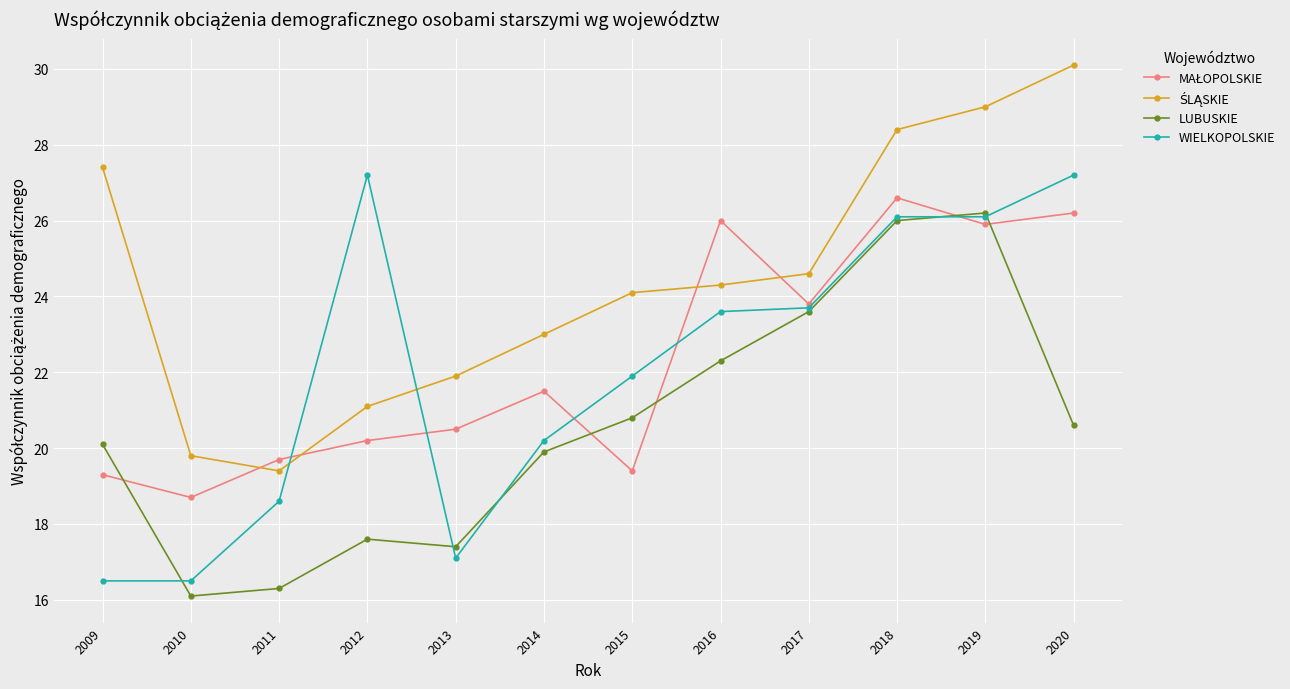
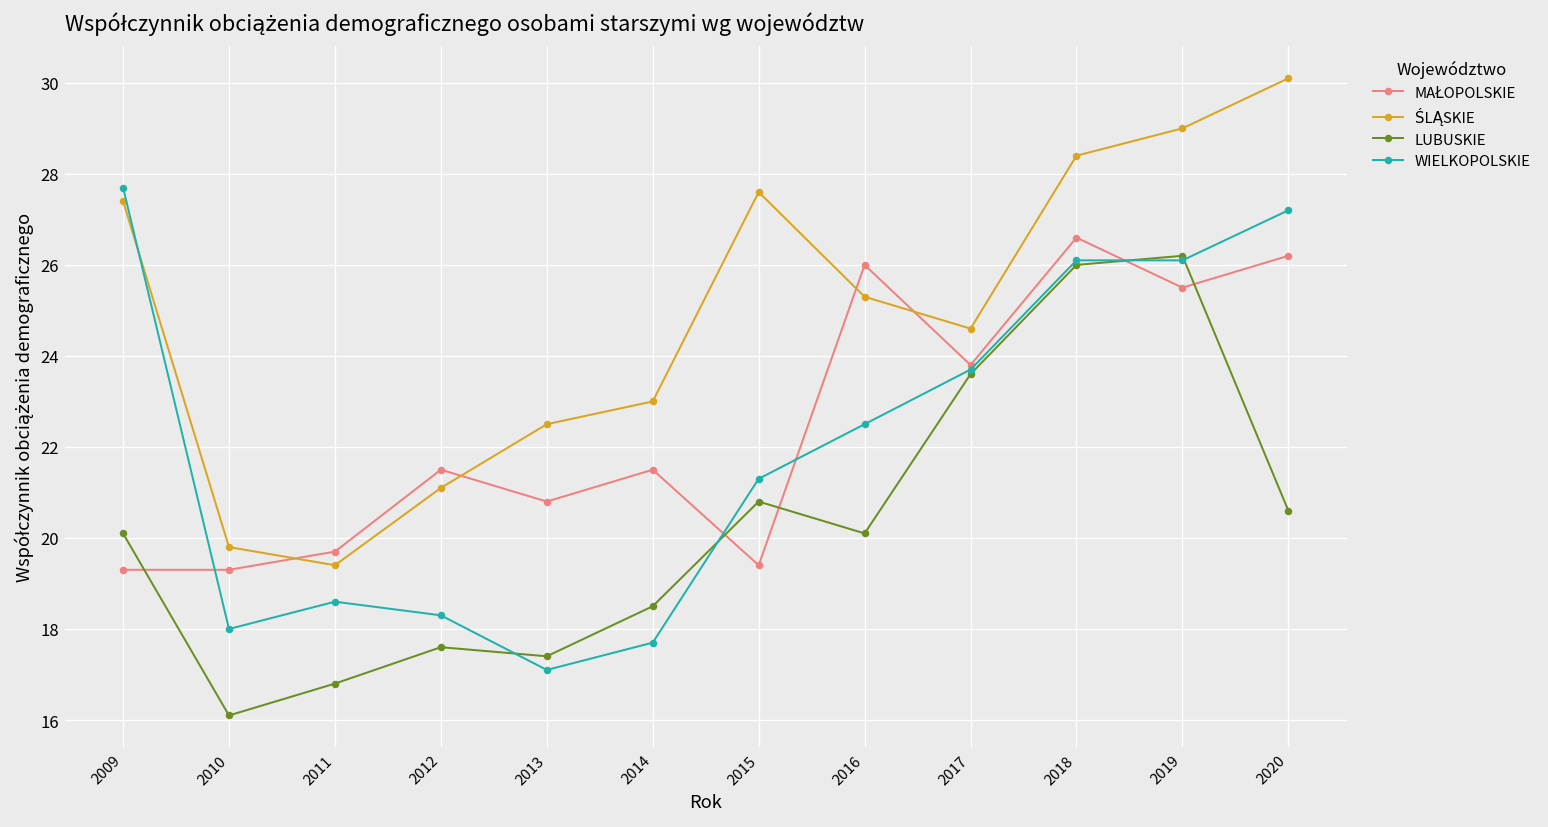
WIELKOPOLSKIE, 2009: 16.5 -> 27.7
MAŁOPOLSKIE, 2010: 18.7 -> 19.3
WIELKOPOLSKIE, 2010: 16.5 -> 18.0
LUBUSKIE, 2011: 16.3 -> 16.8
MAŁOPOLSKIE, 2012: 20.2 -> 21.5
WIELKOPOLSKIE, 2012: 27.2 -> 18.3
MAŁOPOLSKIE, 2013: 20.5 -> 20.8
ŚLĄSKIE, 2013: 21.9 -> 22.5
LUBUSKIE, 2014: 19.9 -> 18.5
WIELKOPOLSKIE, 2014: 20.2 -> 17.7
ŚLĄSKIE, 2015: 24.1 -> 27.6
WIELKOPOLSKIE, 2015: 21.9 -> 21.3
ŚLĄSKIE, 2016: 24.3 -> 25.3
LUBUSKIE, 2016: 22.3 -> 20.1
WIELKOPOLSKIE, 2016: 23.6 -> 22.5
MAŁOPOLSKIE, 2019: 25.9 -> 25.5
